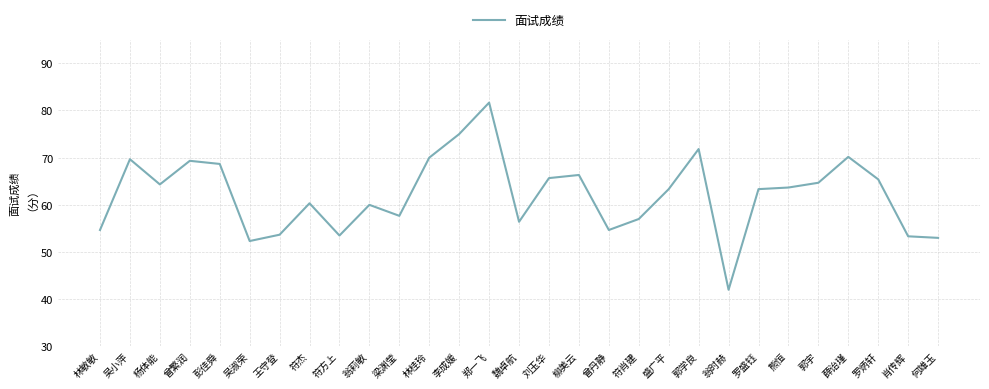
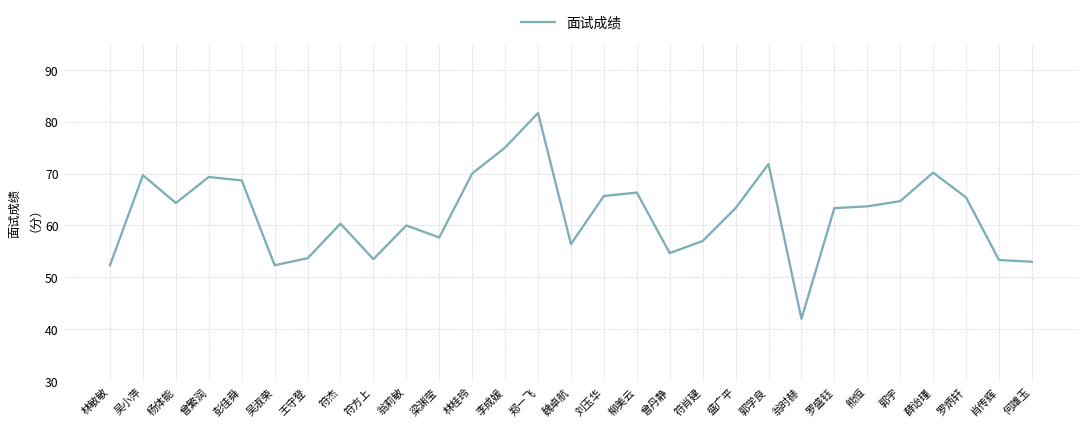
林敏敏: 55 -> 52
